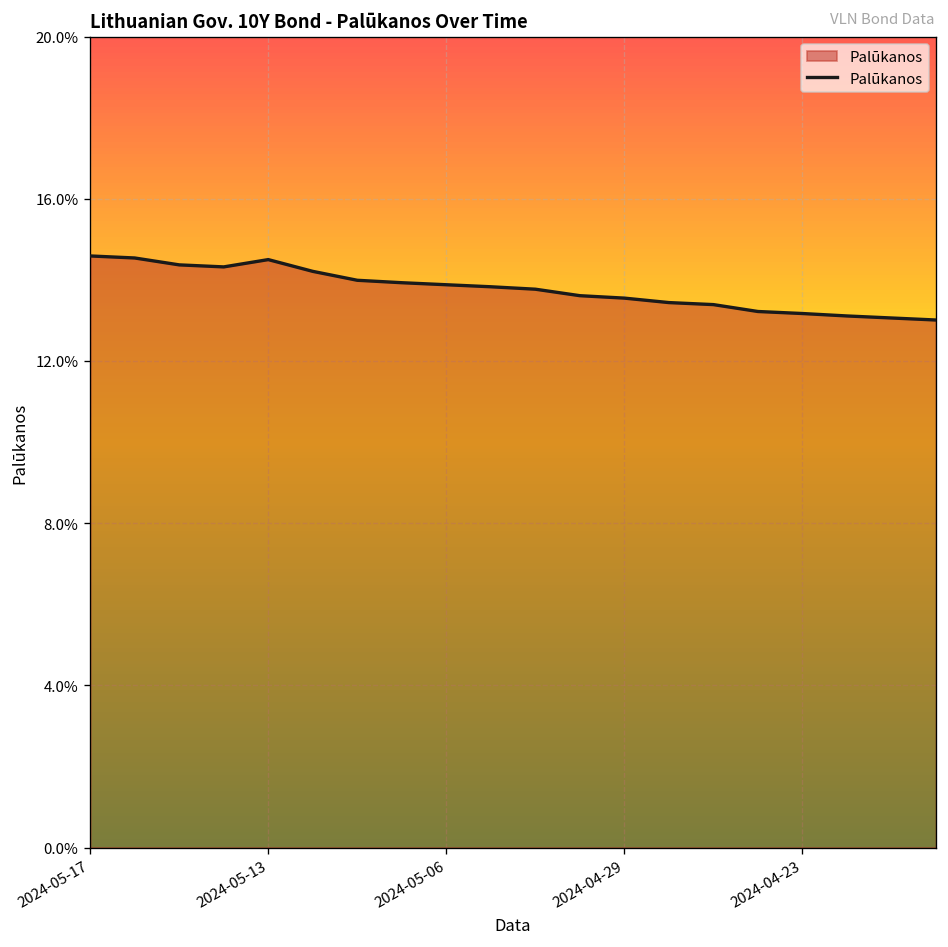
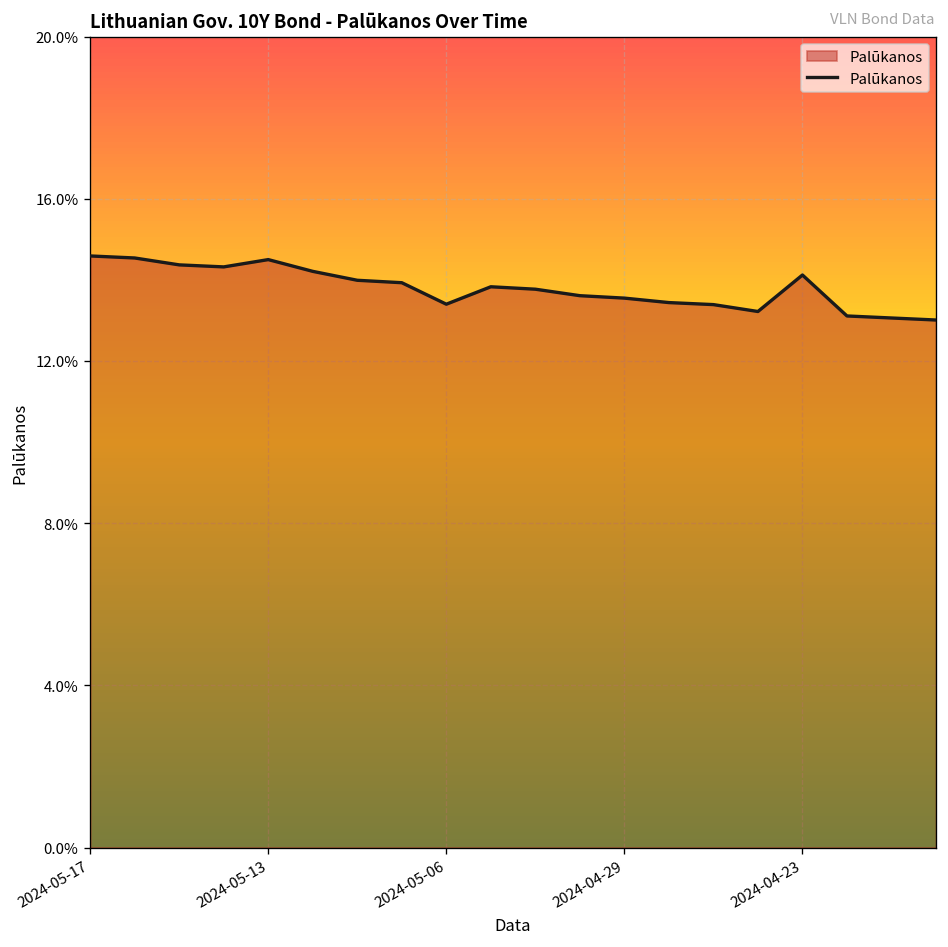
2024-05-06: 13.9% -> 13.4%
2024-04-23: 13.2% -> 14.1%
